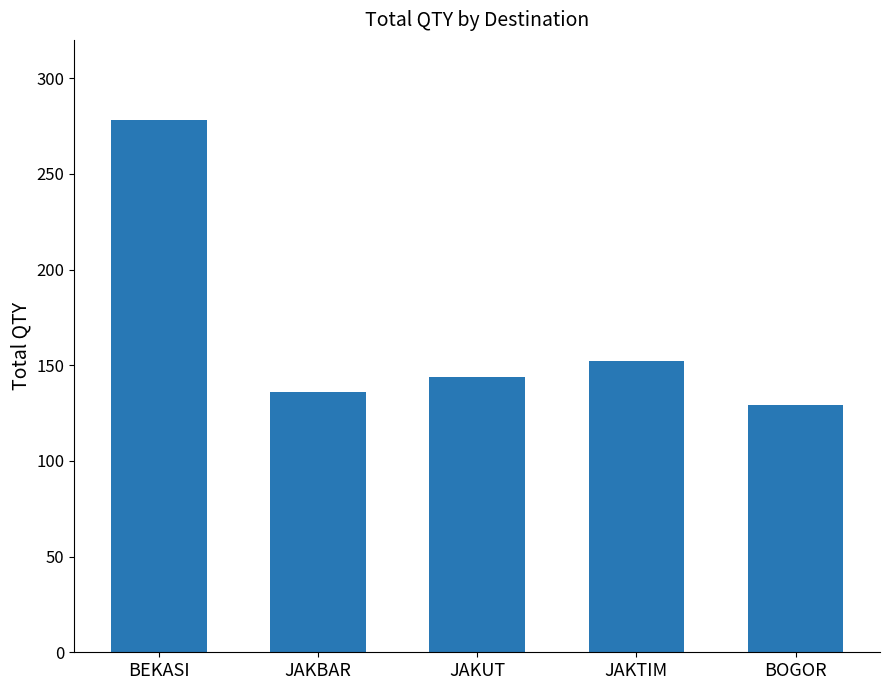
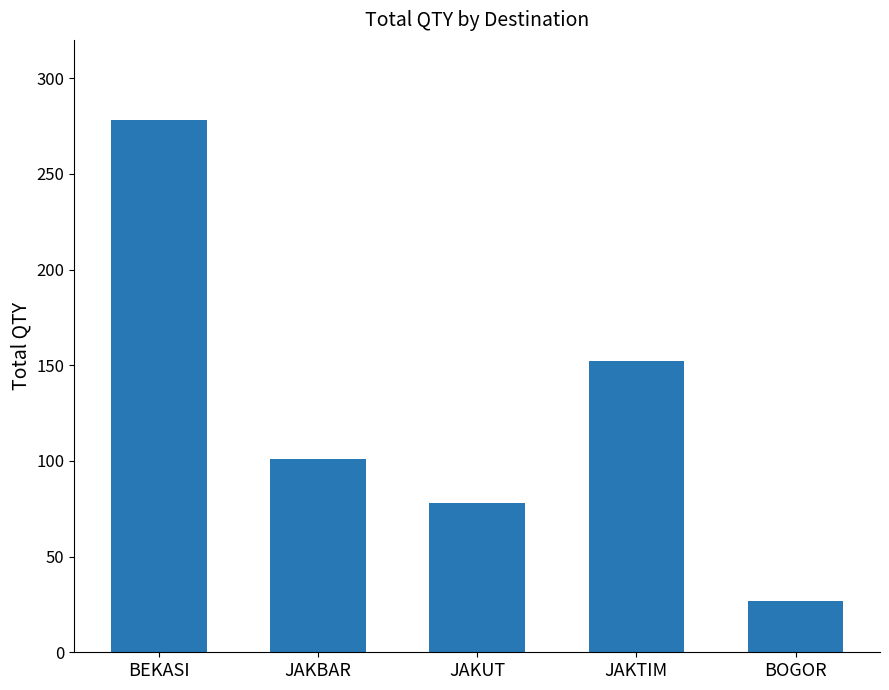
JAKBAR: 136 -> 101
JAKUT: 144 -> 78
BOGOR: 129 -> 27
